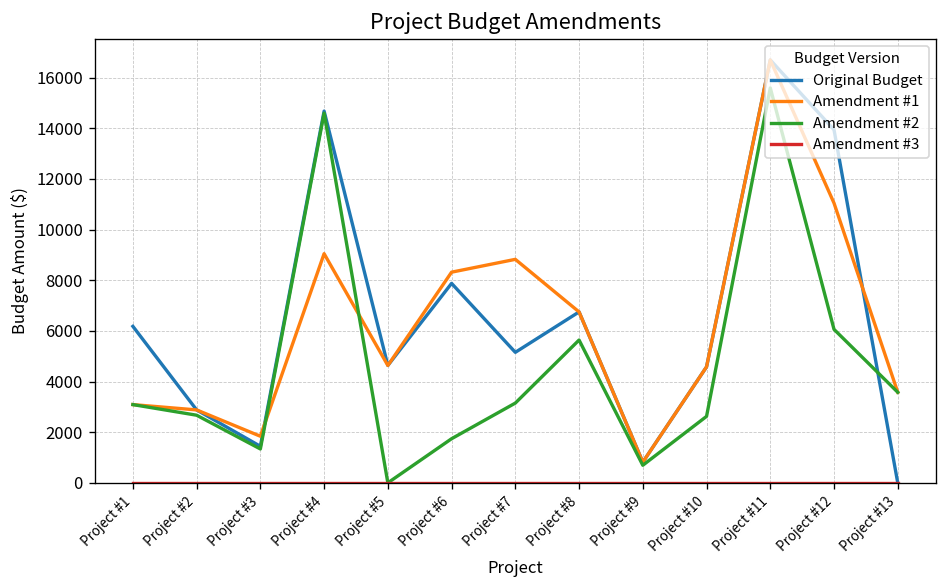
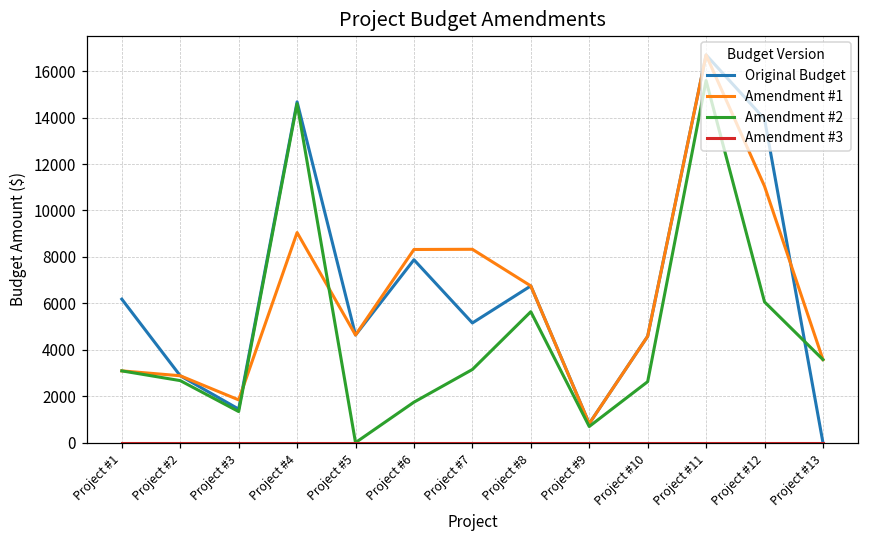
Amendment #1, Project #7: 8800 -> 8300
